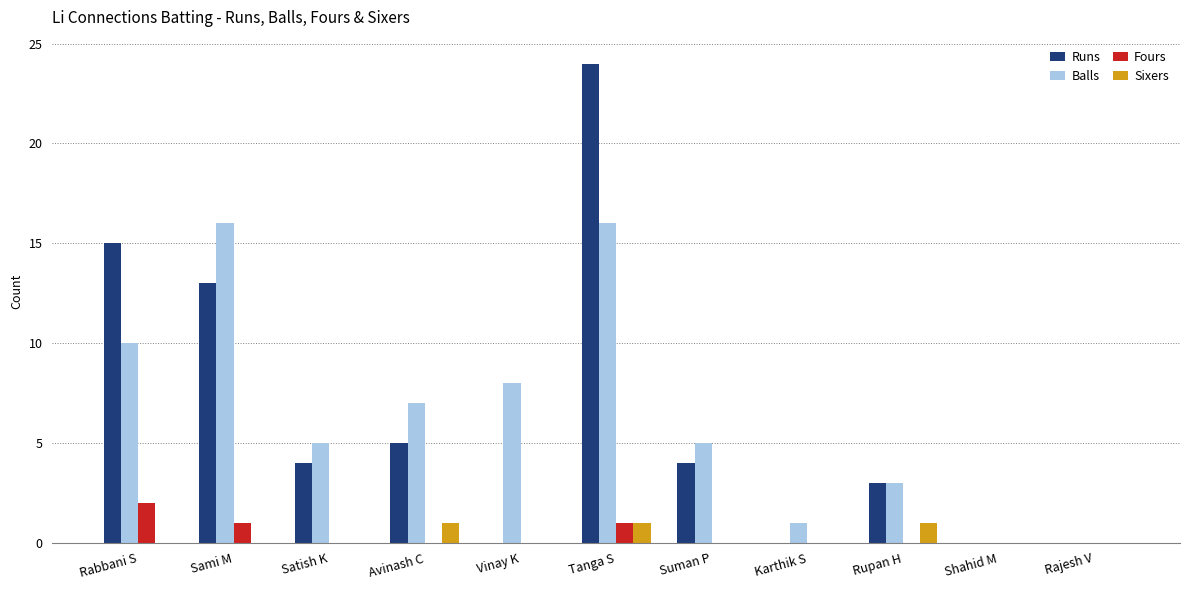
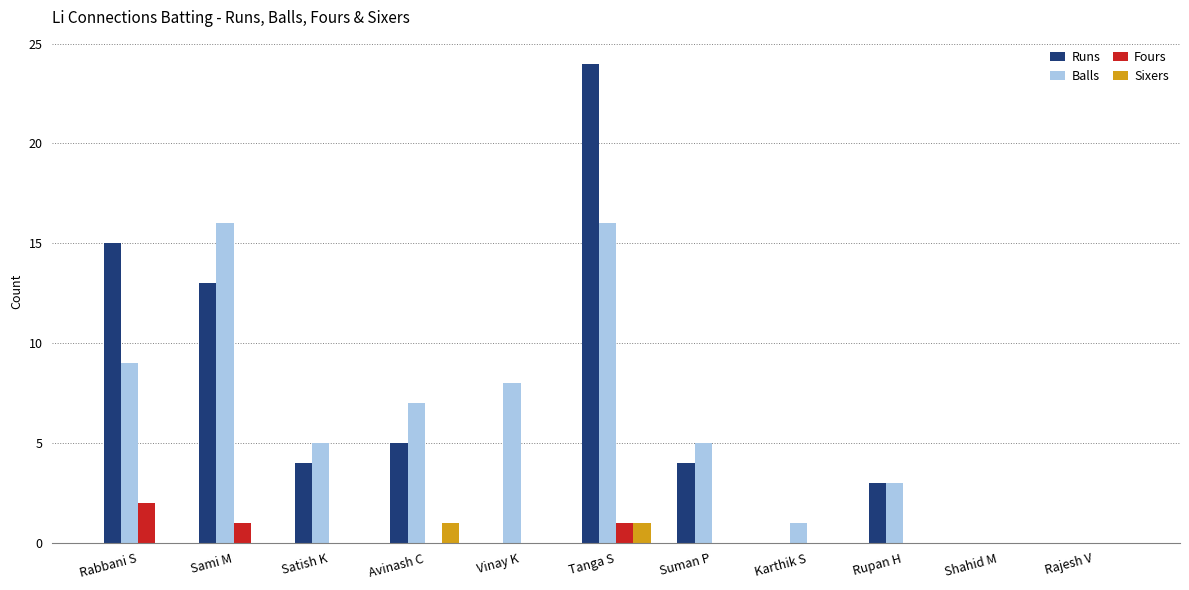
Balls, Rabbani S: 10 -> 9
Sixers, Rupan H: 1 -> 0
